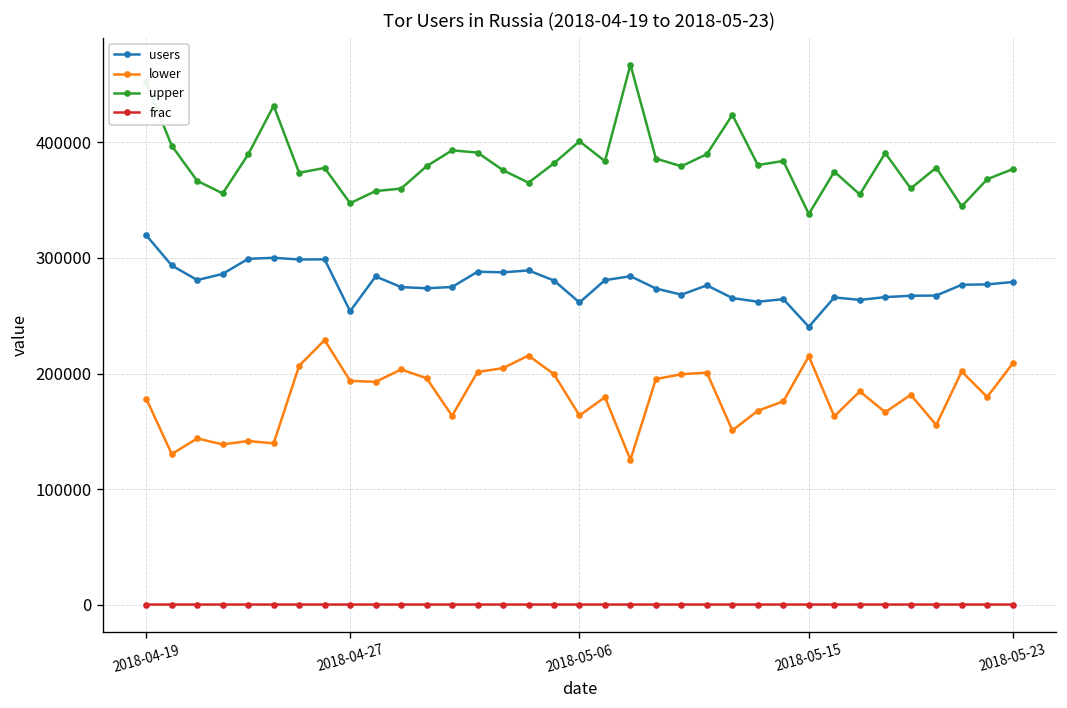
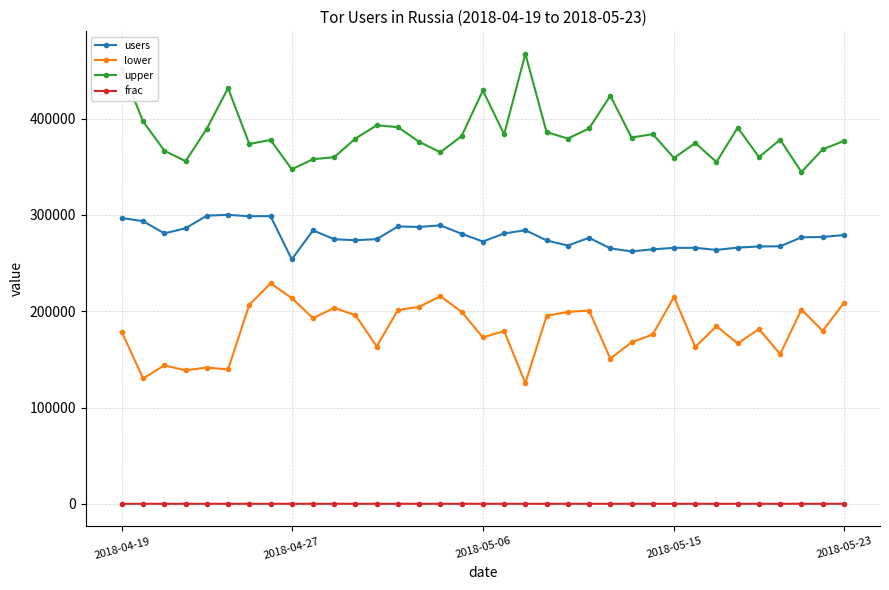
users, 2018-04-19: 320000 -> 300000
lower, 2018-04-27: 190000 -> 210000
users, 2018-05-06: 260000 -> 270000
lower, 2018-05-06: 160000 -> 170000
upper, 2018-05-06: 400000 -> 430000
users, 2018-05-15: 240000 -> 270000
upper, 2018-05-15: 340000 -> 360000
